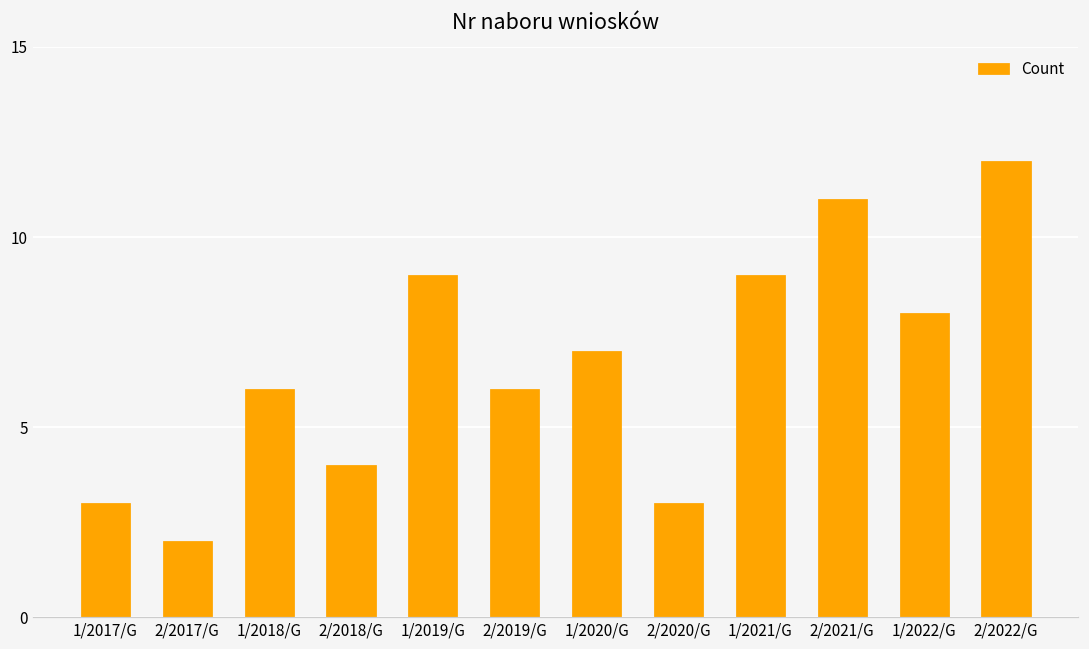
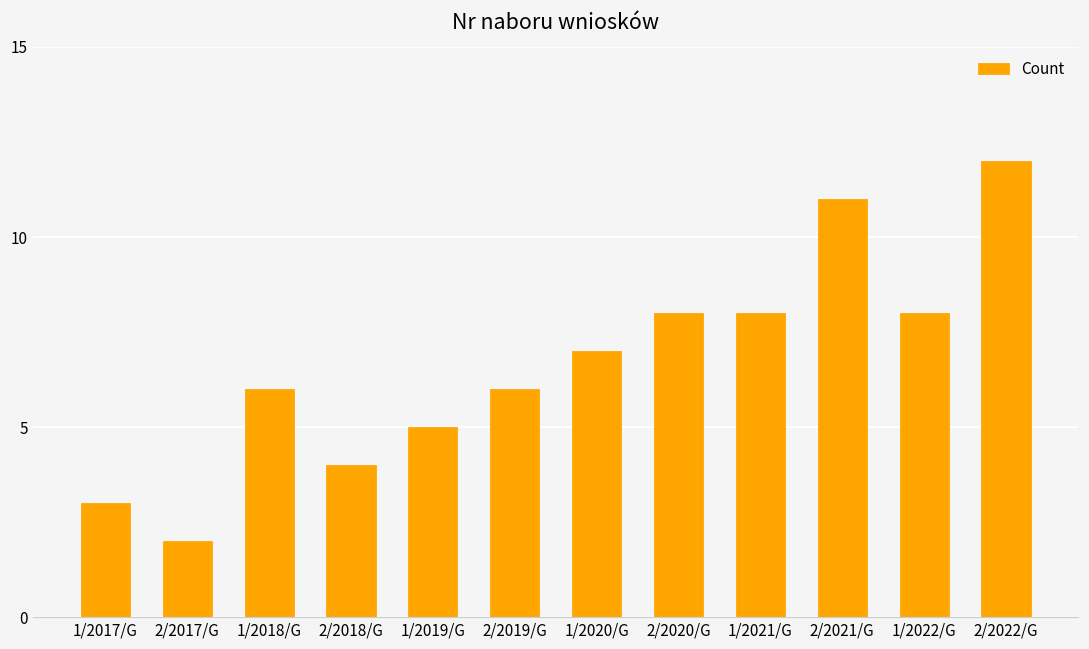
1/2019/G: 9 -> 5
2/2020/G: 3 -> 8
1/2021/G: 9 -> 8
